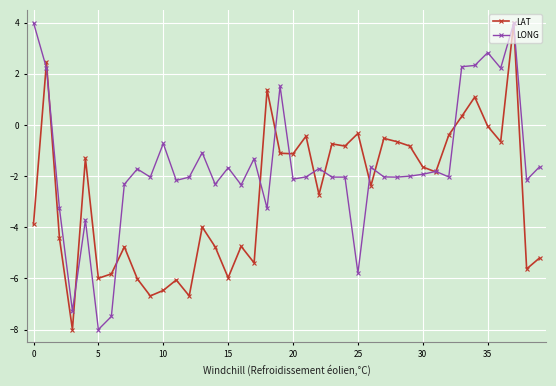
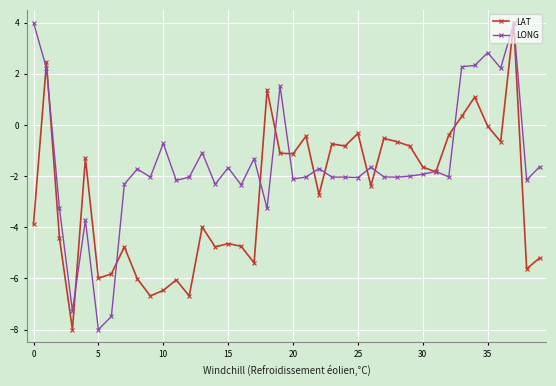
LAT, 15: -6.0 -> -4.6
LONG, 25: -5.8 -> -2.1
